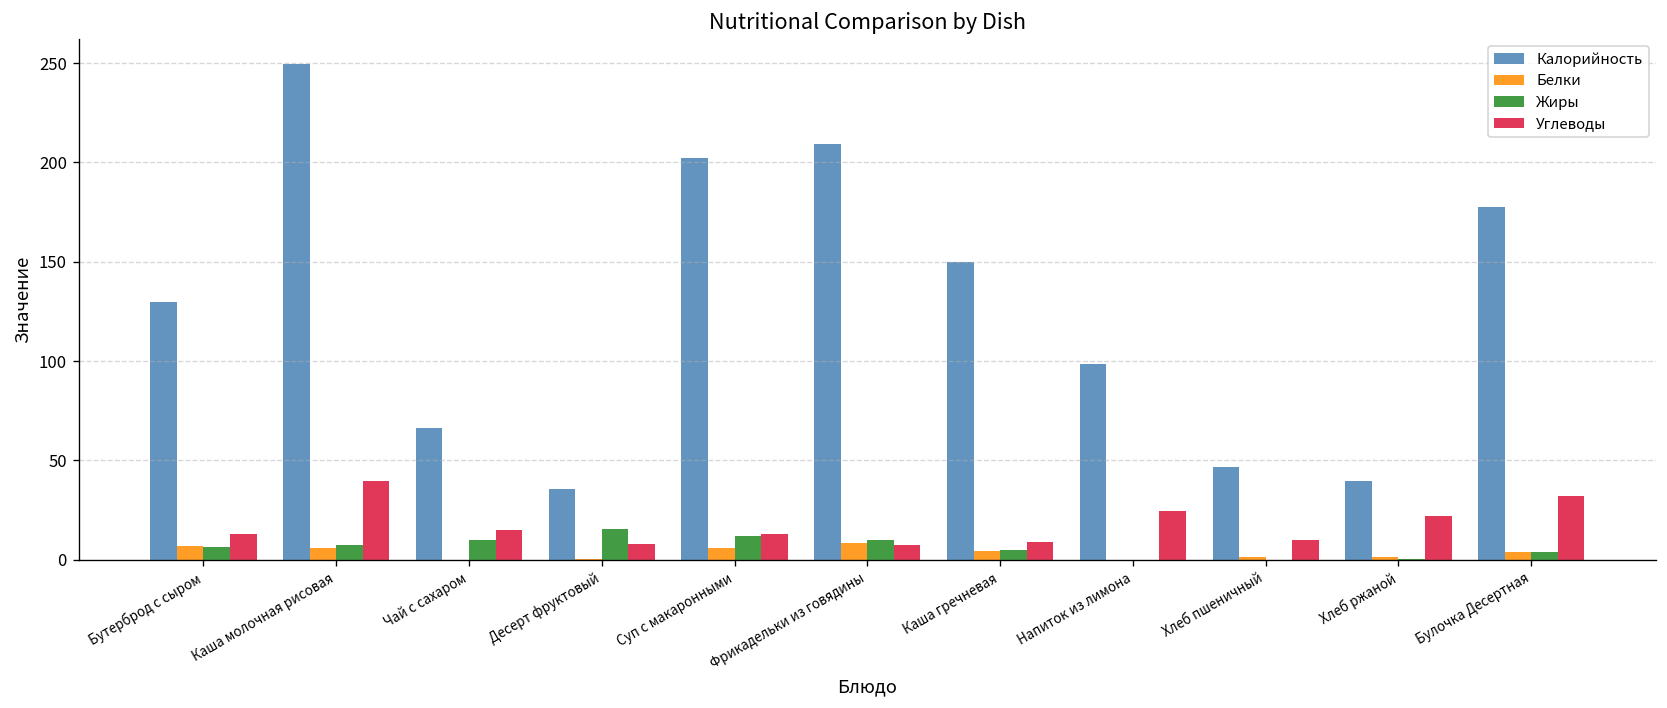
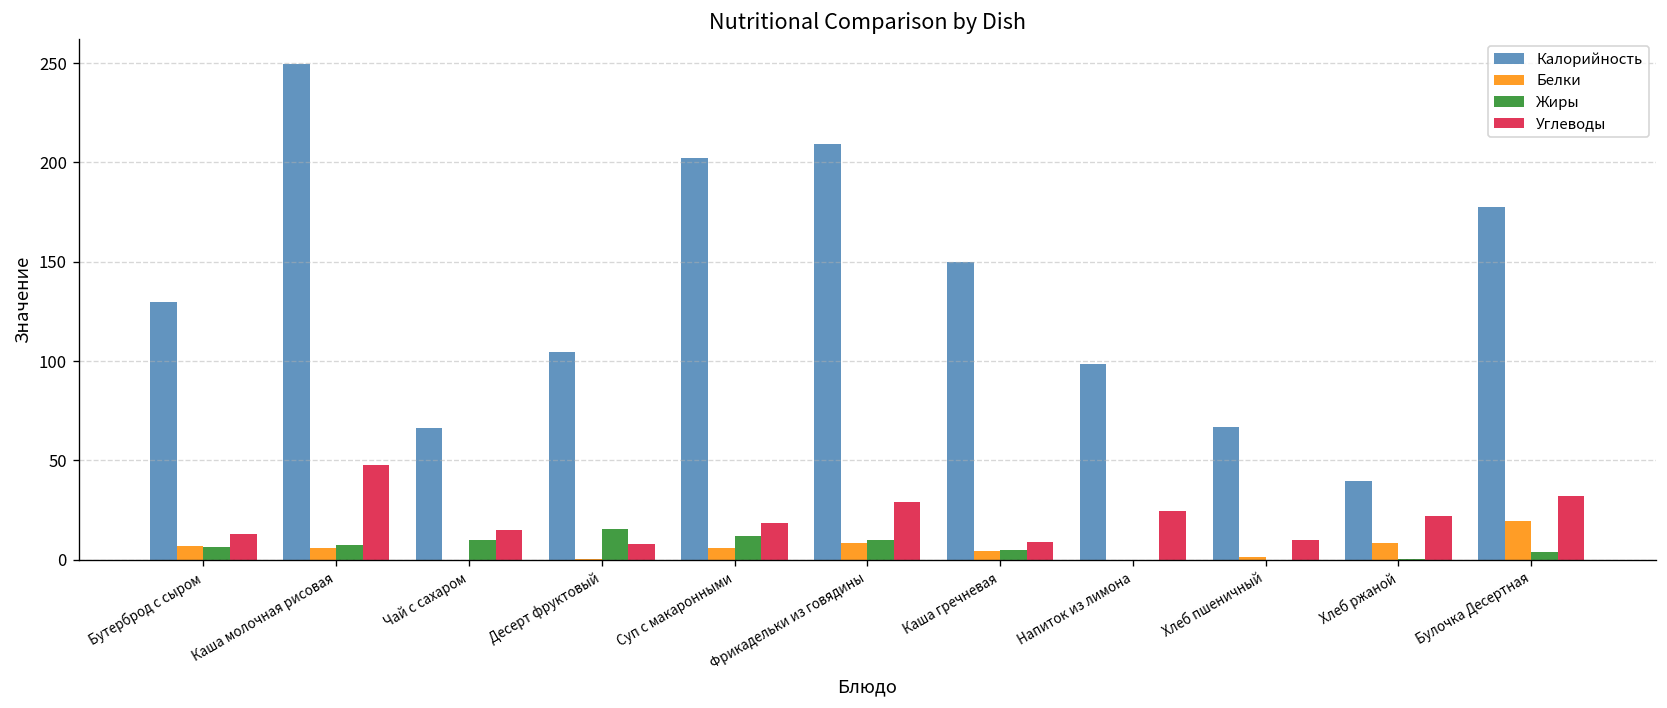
Углеводы, Каша молочная рисовая: 40 -> 48
Калорийность, Десерт фруктовый: 36 -> 104
Углеводы, Суп с макаронными: 13 -> 19
Углеводы, Фрикадельки из говядины: 7 -> 29
Калорийность, Хлеб пшеничный: 47 -> 67
Белки, Хлеб ржаной: 1 -> 8
Белки, Булочка Десертная: 4 -> 20
